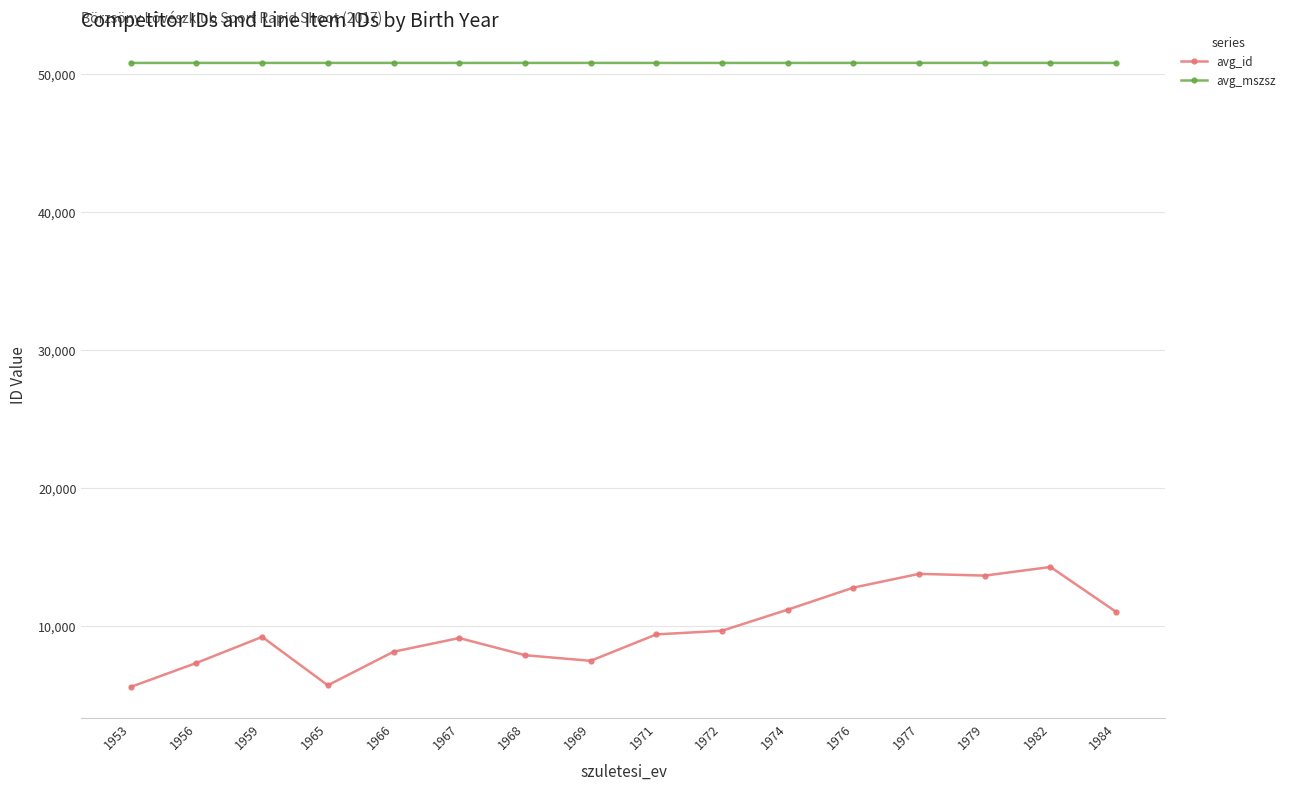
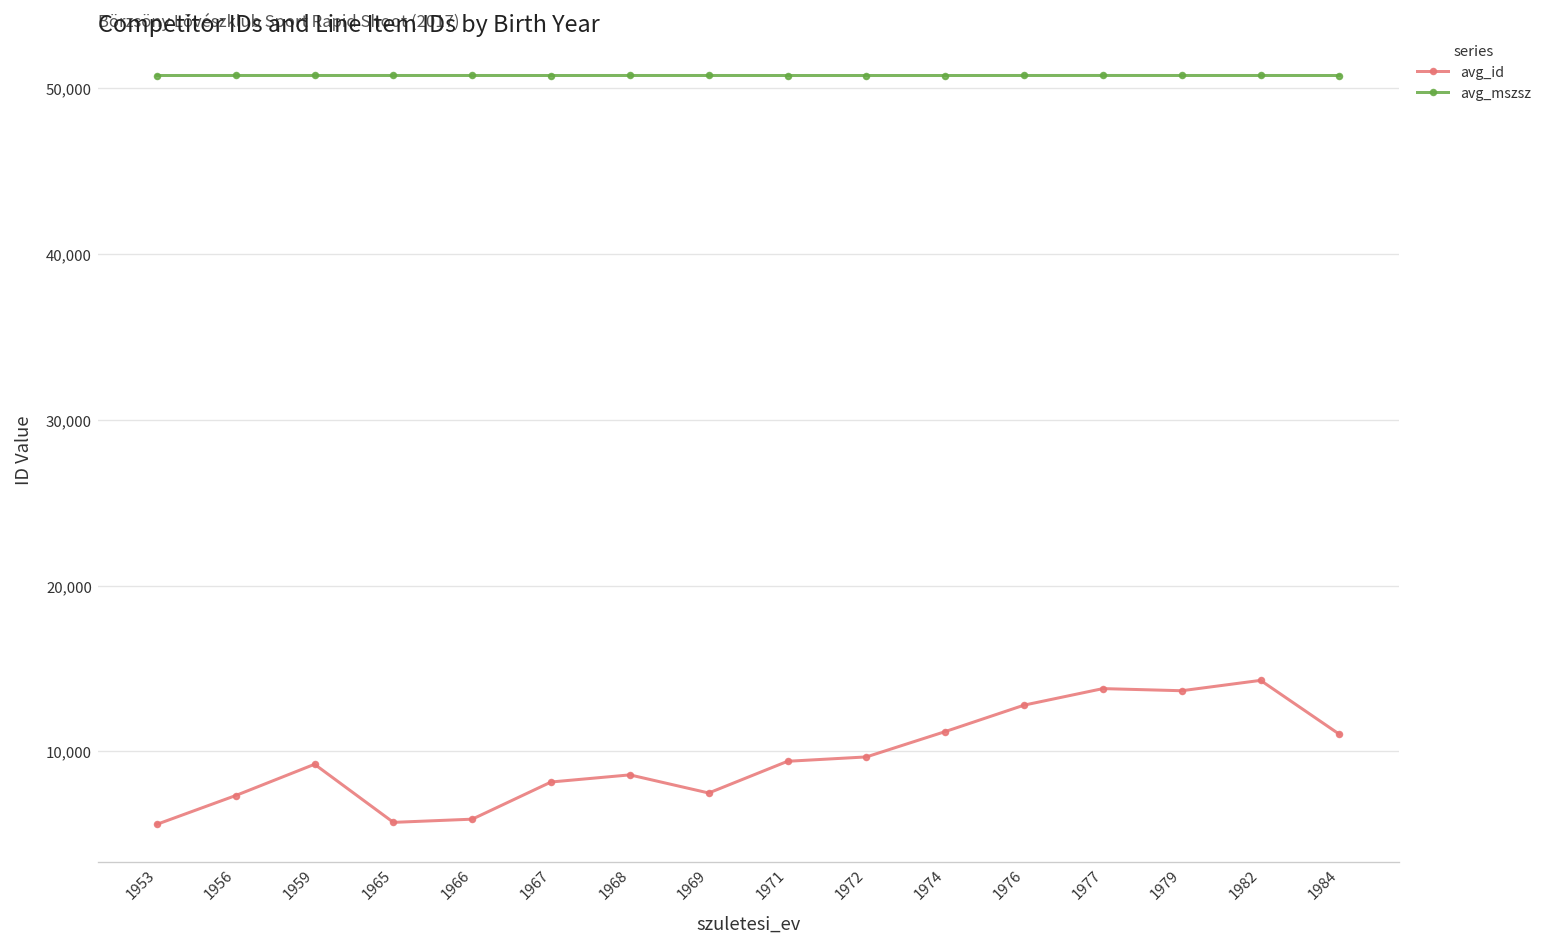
avg_id, 1966: 8,200 -> 5,900
avg_id, 1967: 9,100 -> 8,200
avg_id, 1968: 7,900 -> 8,600
